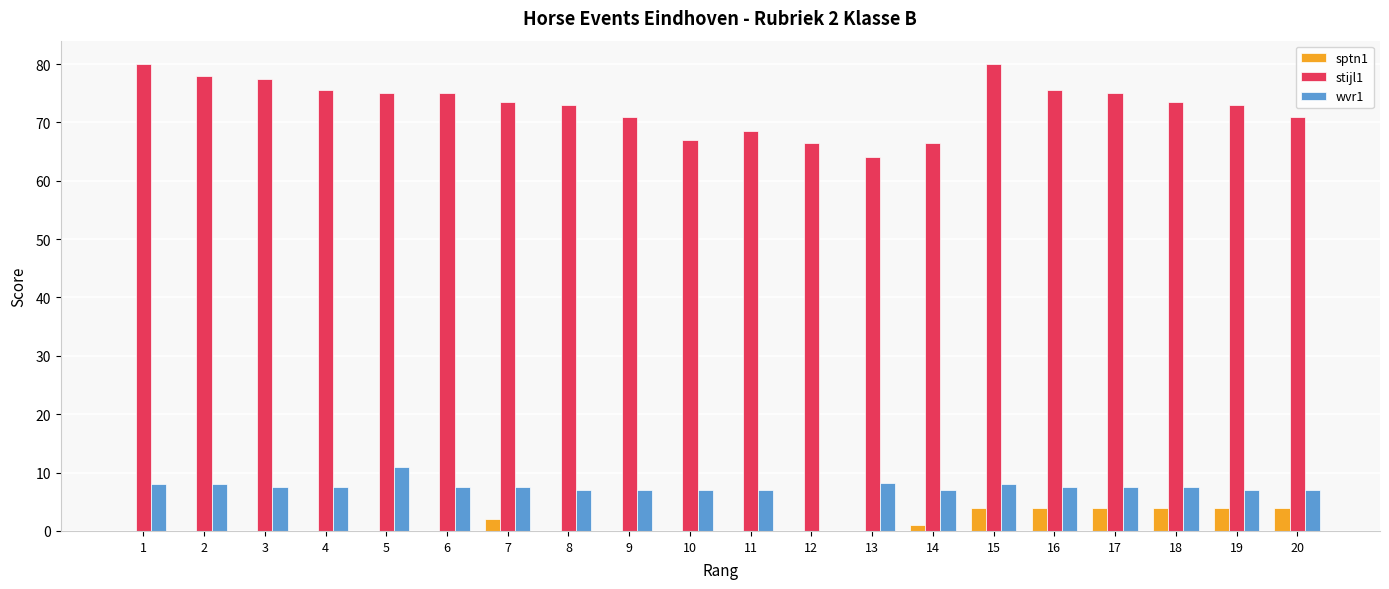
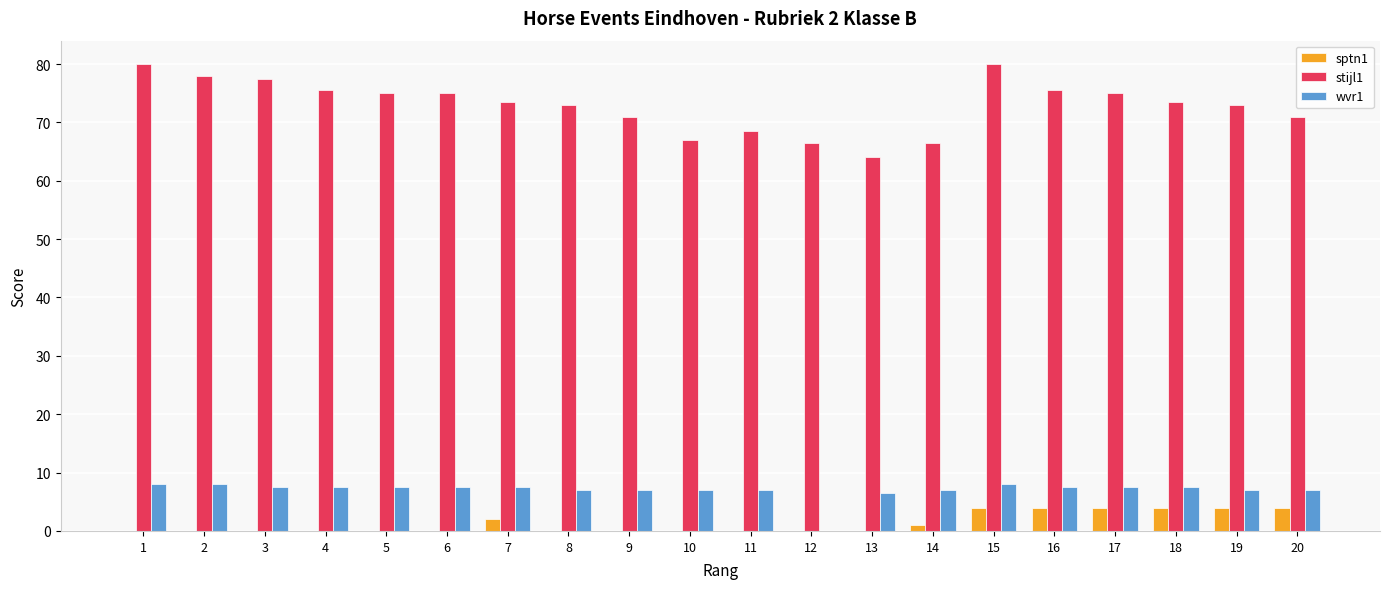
wvr1, 5: 11 -> 8
wvr1, 13: 8 -> 7
